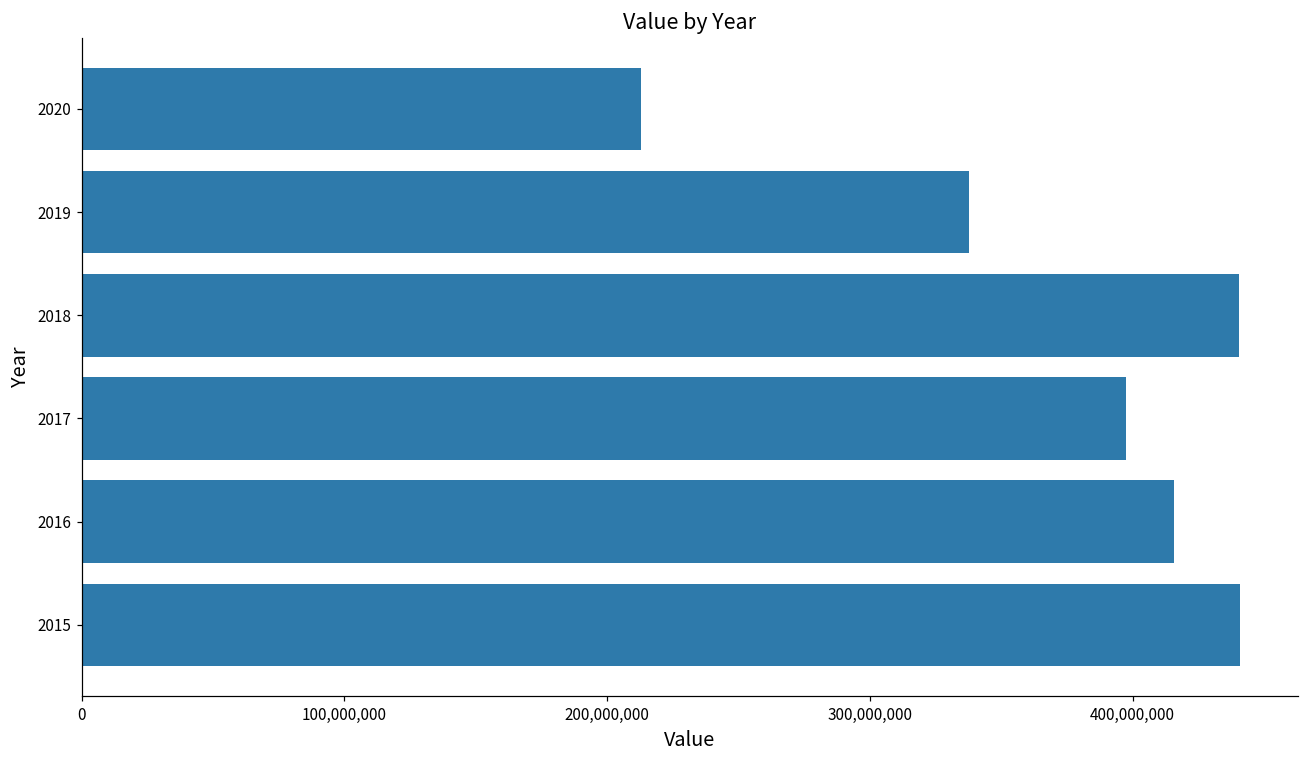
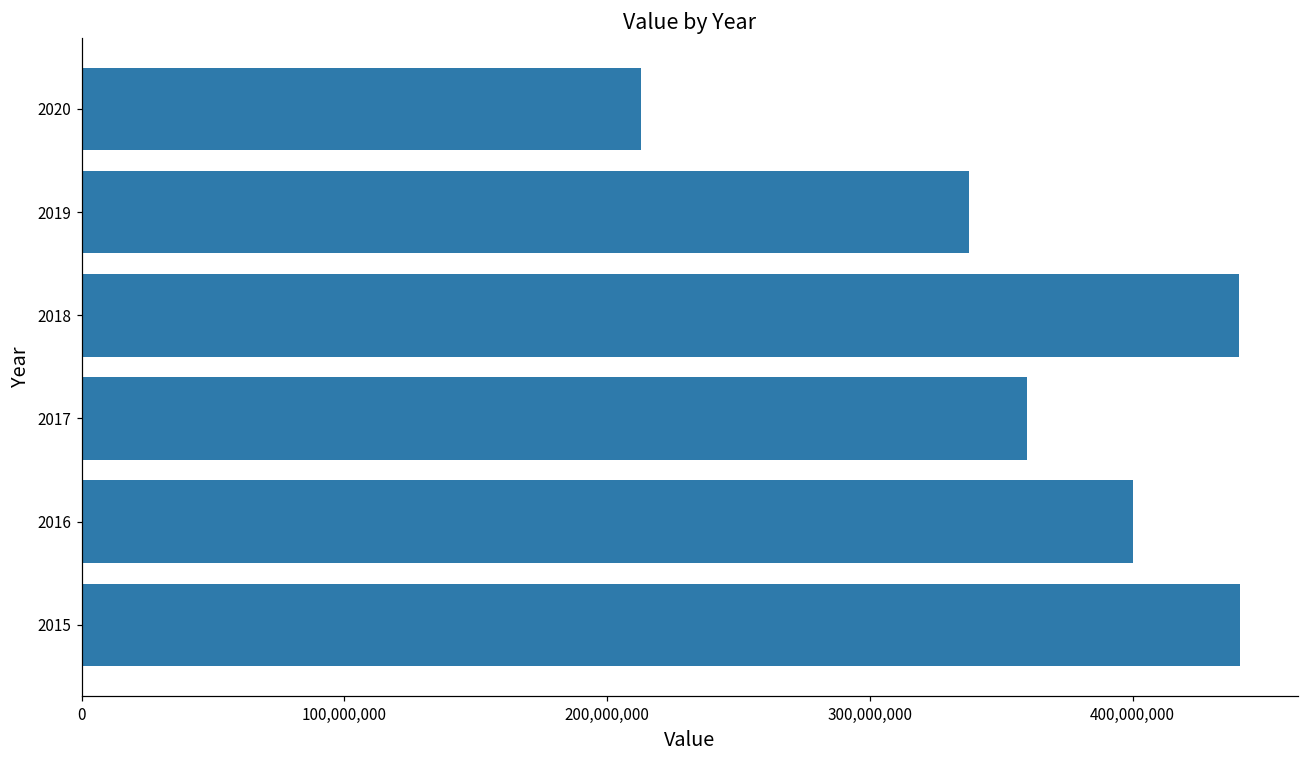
2017: 397,000,000 -> 360,000,000
2016: 416,000,000 -> 400,000,000
